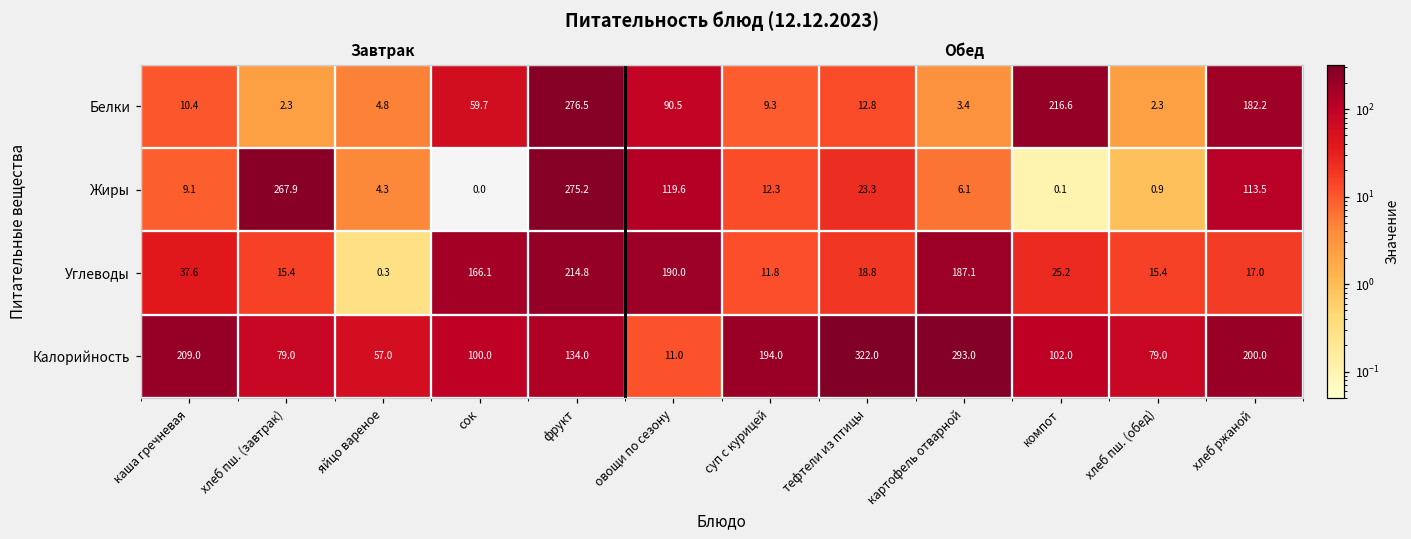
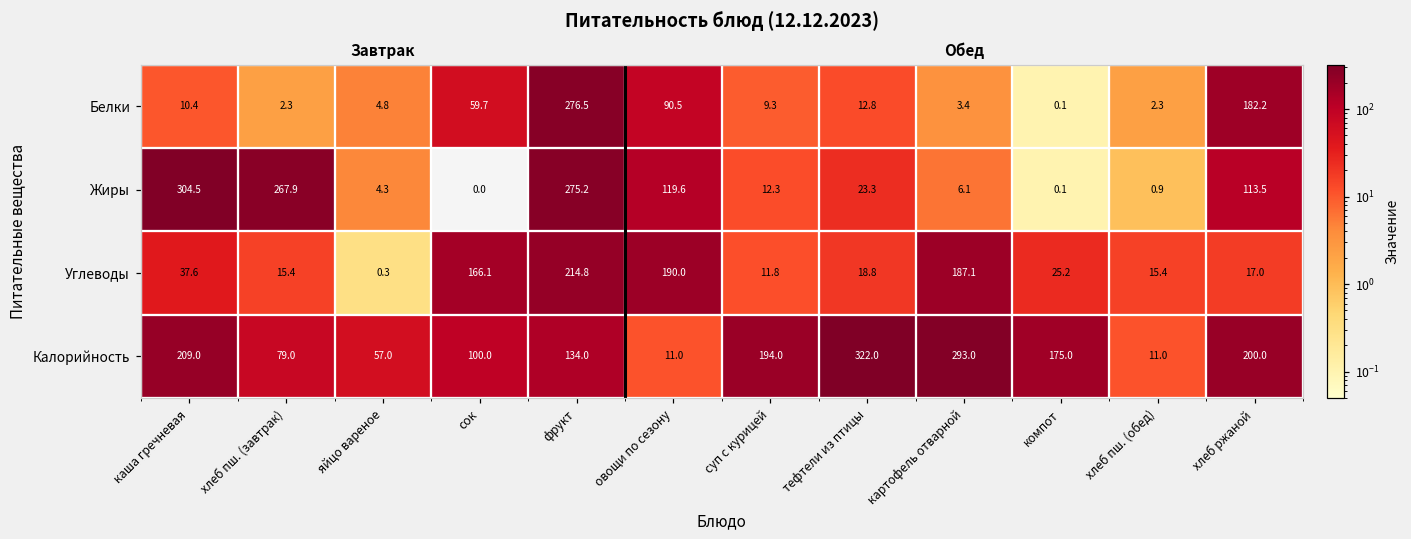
Белки, компот: 216.6 -> 0.1
Жиры, каша гречневая: 9.1 -> 304.5
Калорийность, компот: 102.0 -> 175.0
Калорийность, хлеб пш. (обед): 79.0 -> 11.0
